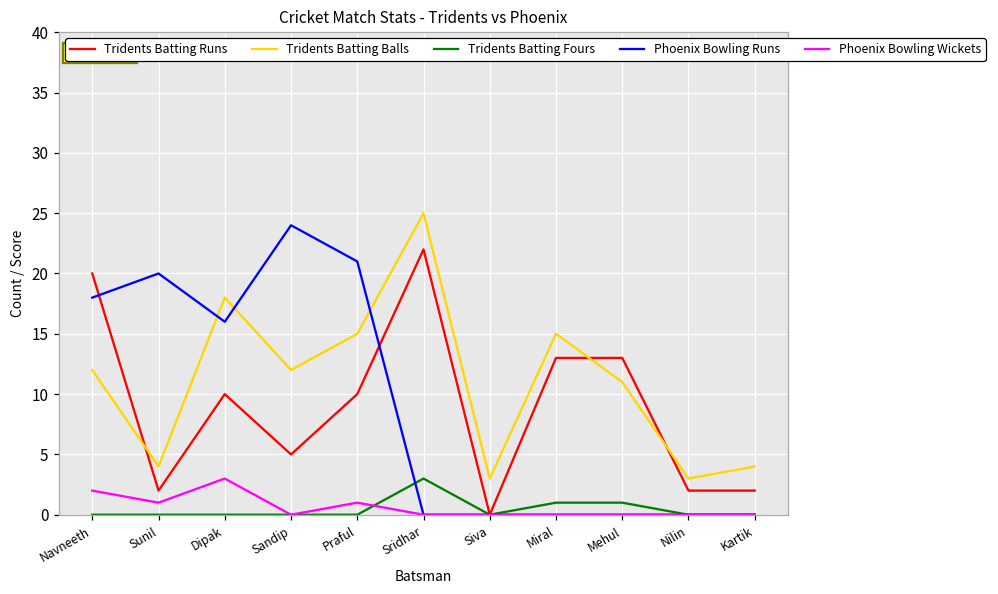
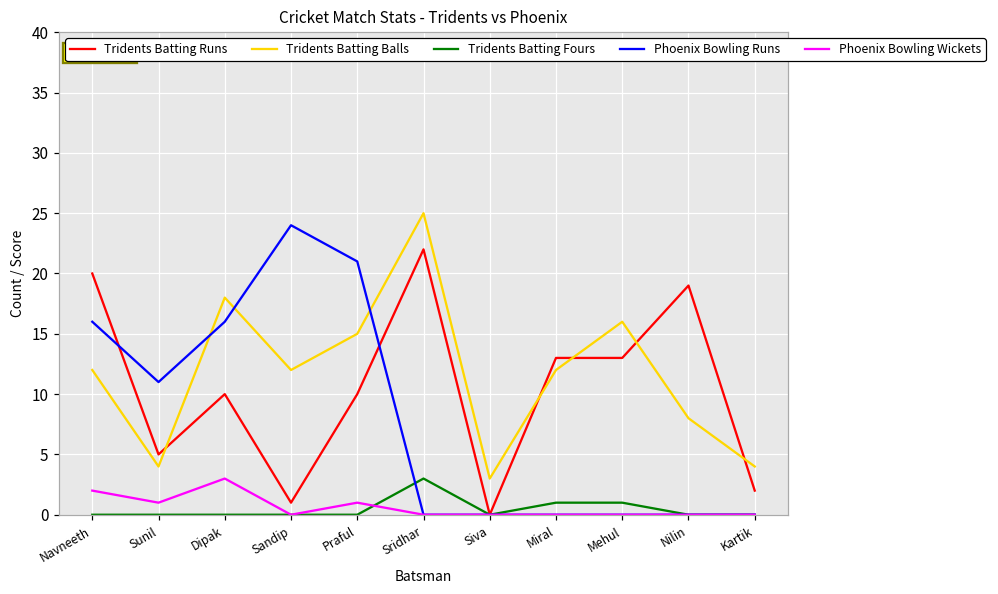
Phoenix Bowling Runs, Navneeth: 18 -> 16
Tridents Batting Runs, Sunil: 2 -> 5
Phoenix Bowling Runs, Sunil: 20 -> 11
Tridents Batting Runs, Sandip: 5 -> 1
Tridents Batting Balls, Miral: 15 -> 12
Tridents Batting Balls, Mehul: 11 -> 16
Tridents Batting Runs, Nilin: 2 -> 19
Tridents Batting Balls, Nilin: 3 -> 8
